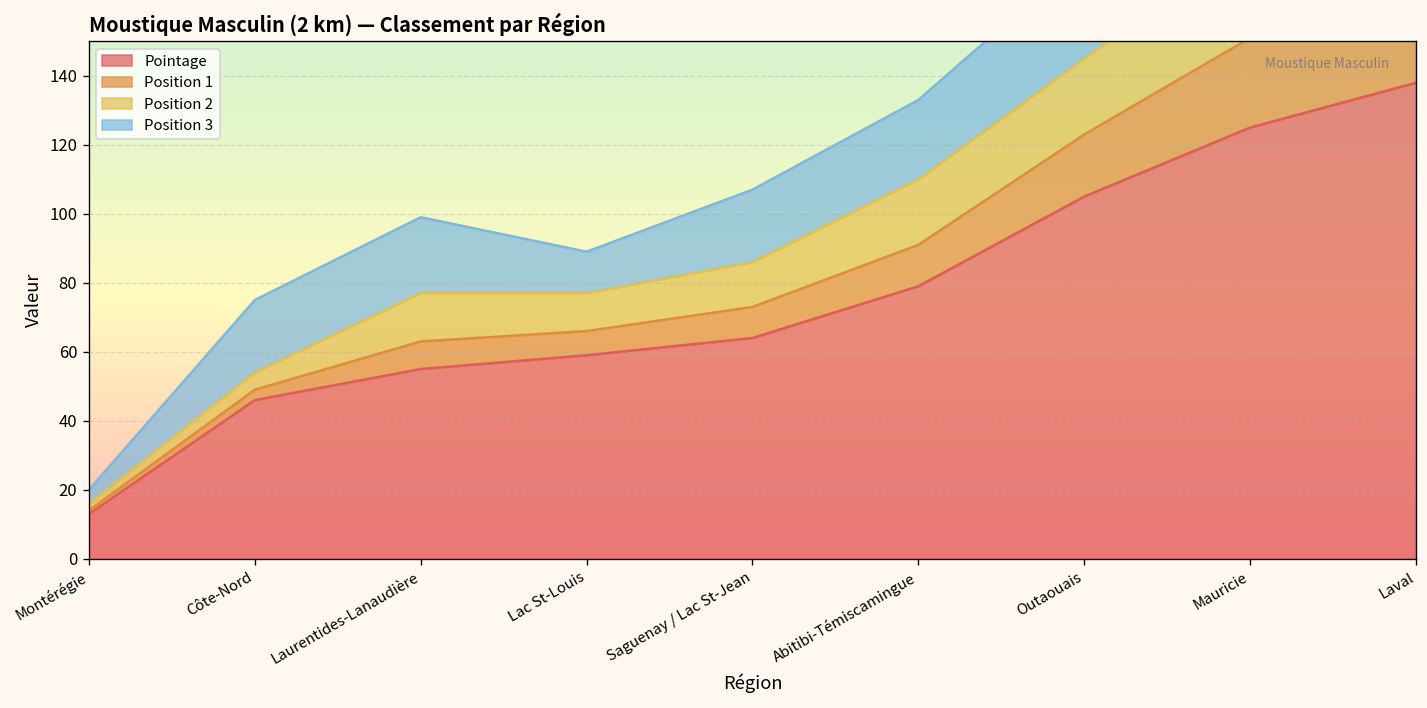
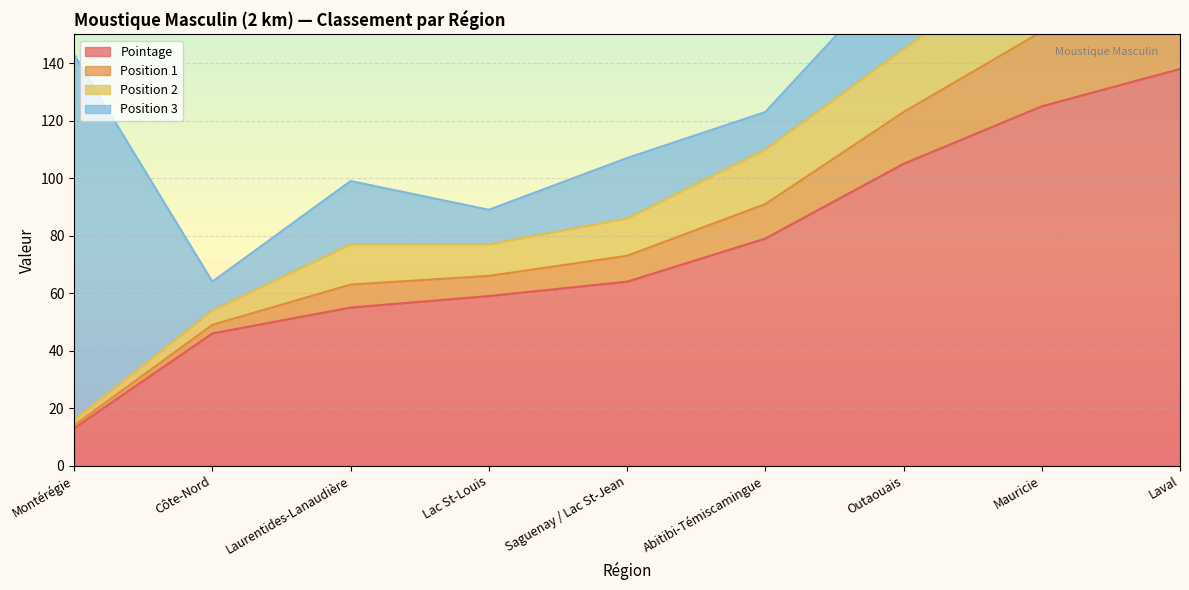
Position 3, Montérégie: 4 -> 127
Position 3, Côte-Nord: 21 -> 10
Position 3, Abitibi-Témiscamingue: 23 -> 13
